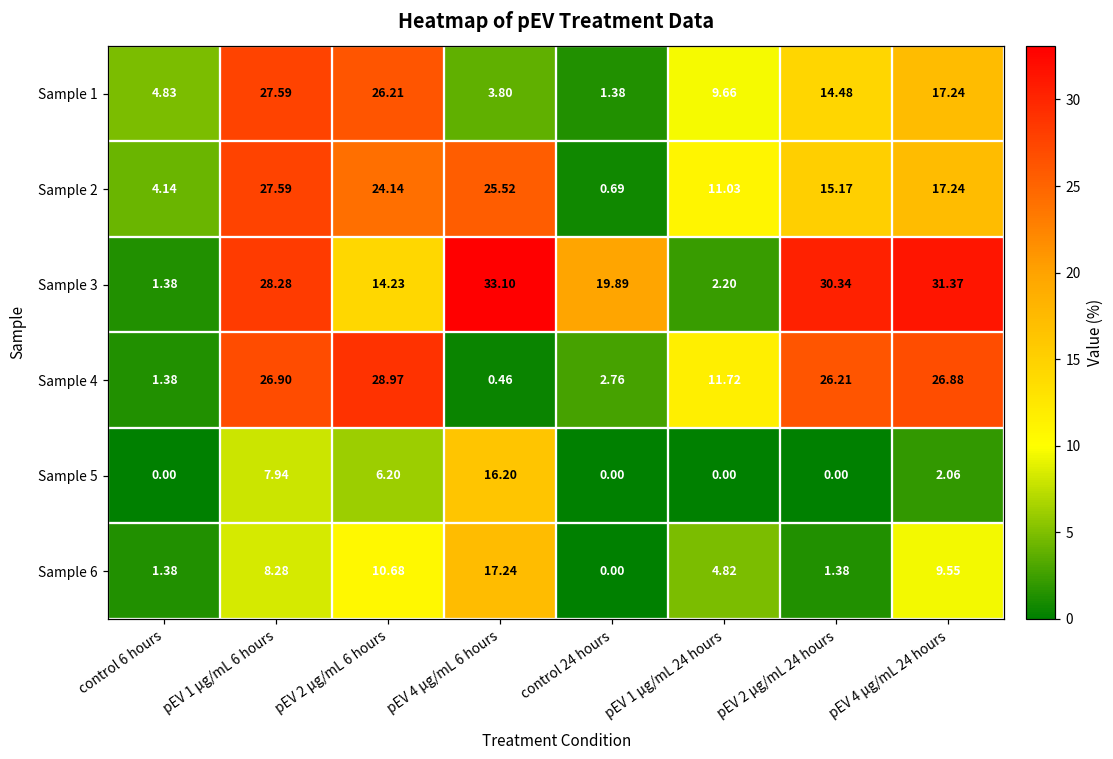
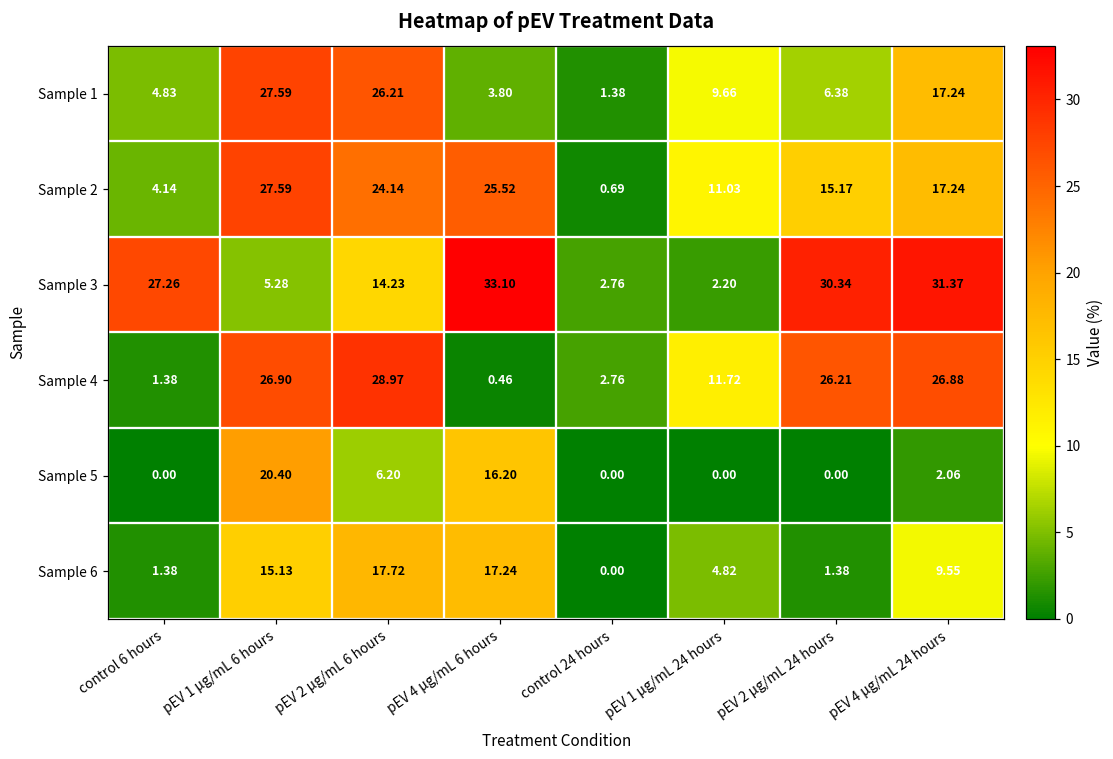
Sample 1, pEV 2 μg/mL 24 hours: 14.48 -> 6.38
Sample 3, control 6 hours: 1.38 -> 27.26
Sample 3, pEV 1 μg/mL 6 hours: 28.28 -> 5.28
Sample 3, control 24 hours: 19.89 -> 2.76
Sample 5, pEV 1 μg/mL 6 hours: 7.94 -> 20.40
Sample 6, pEV 1 μg/mL 6 hours: 8.28 -> 15.13
Sample 6, pEV 2 μg/mL 6 hours: 10.68 -> 17.72
